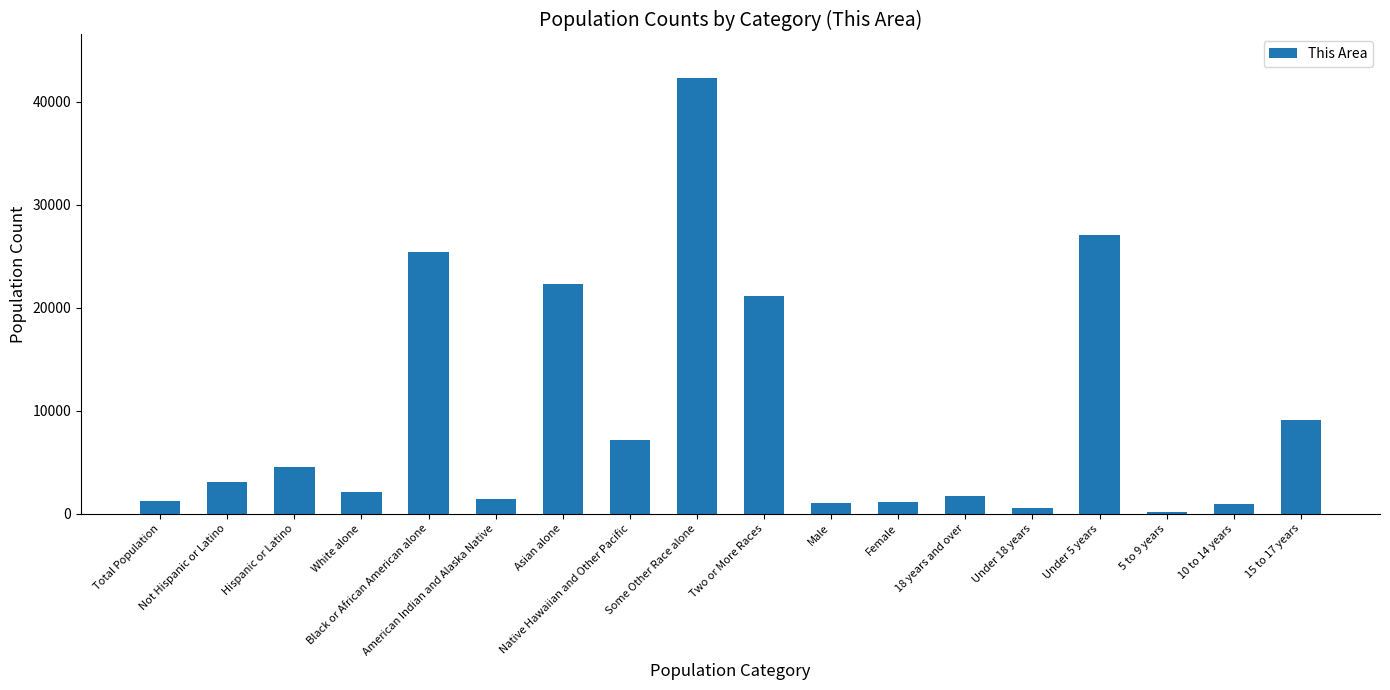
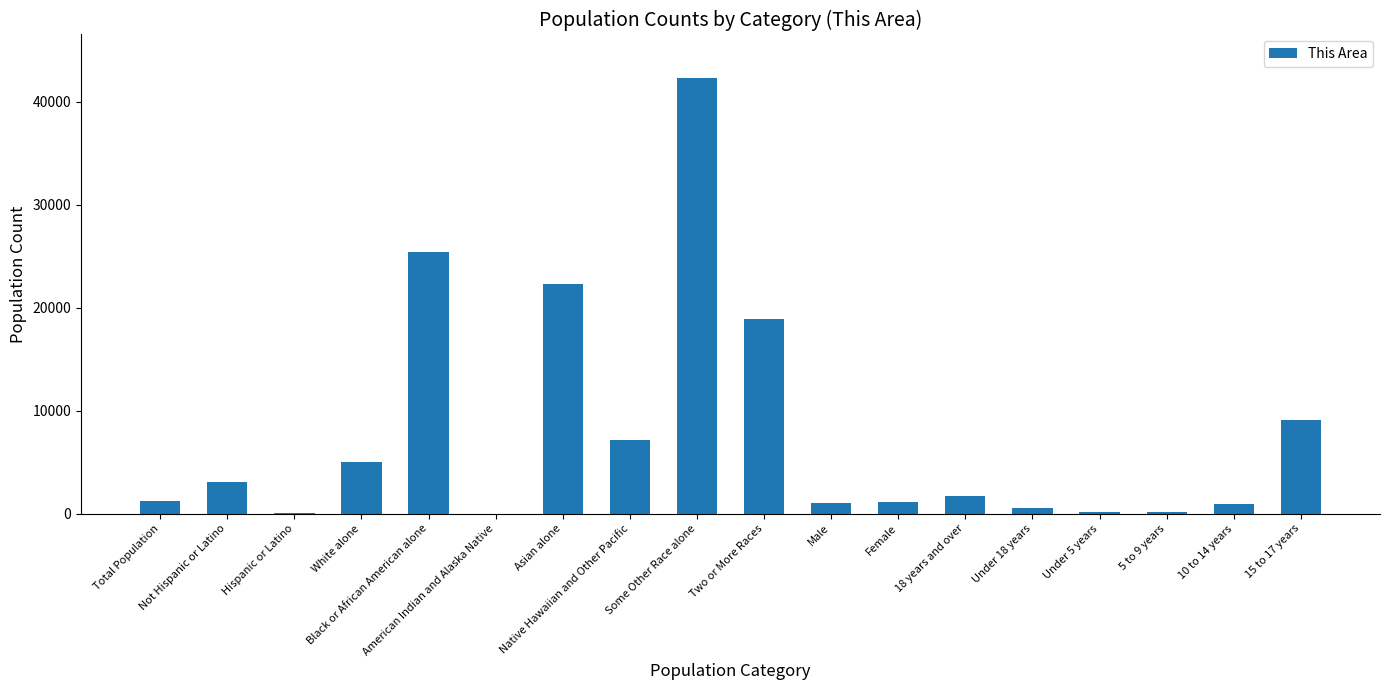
Hispanic or Latino: 4500 -> 100
White alone: 2100 -> 5000
American Indian and Alaska Native: 1500 -> 0
Two or More Races: 21200 -> 18900
Under 5 years: 27100 -> 100
